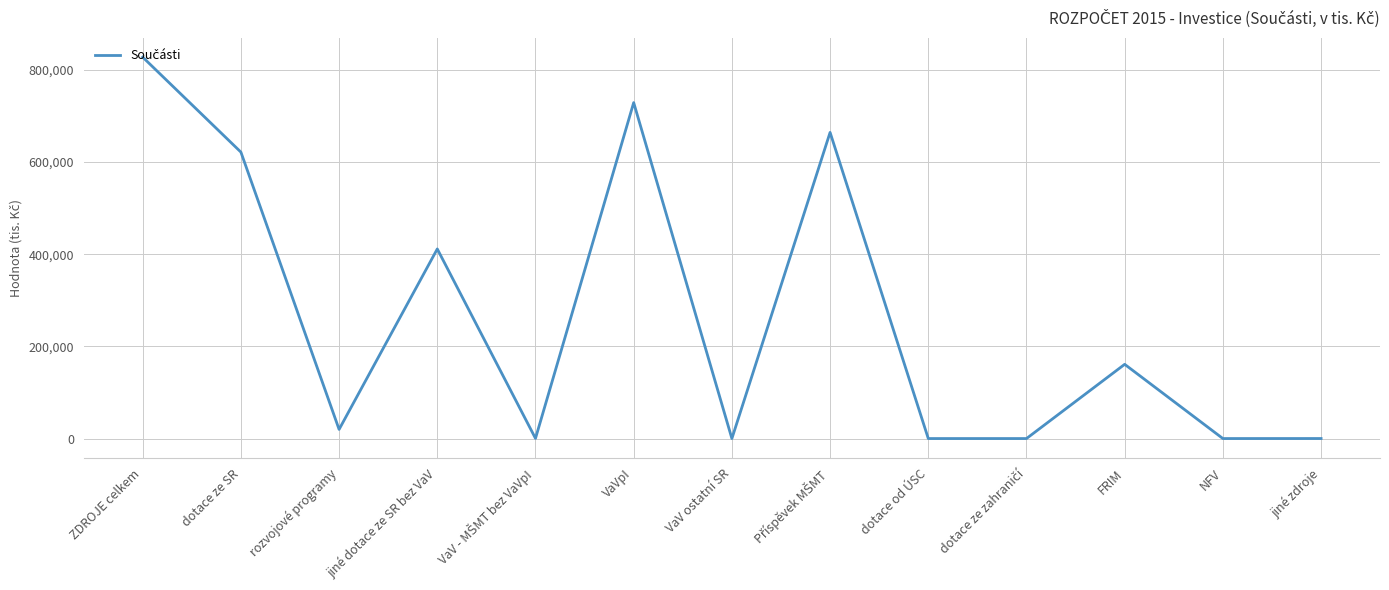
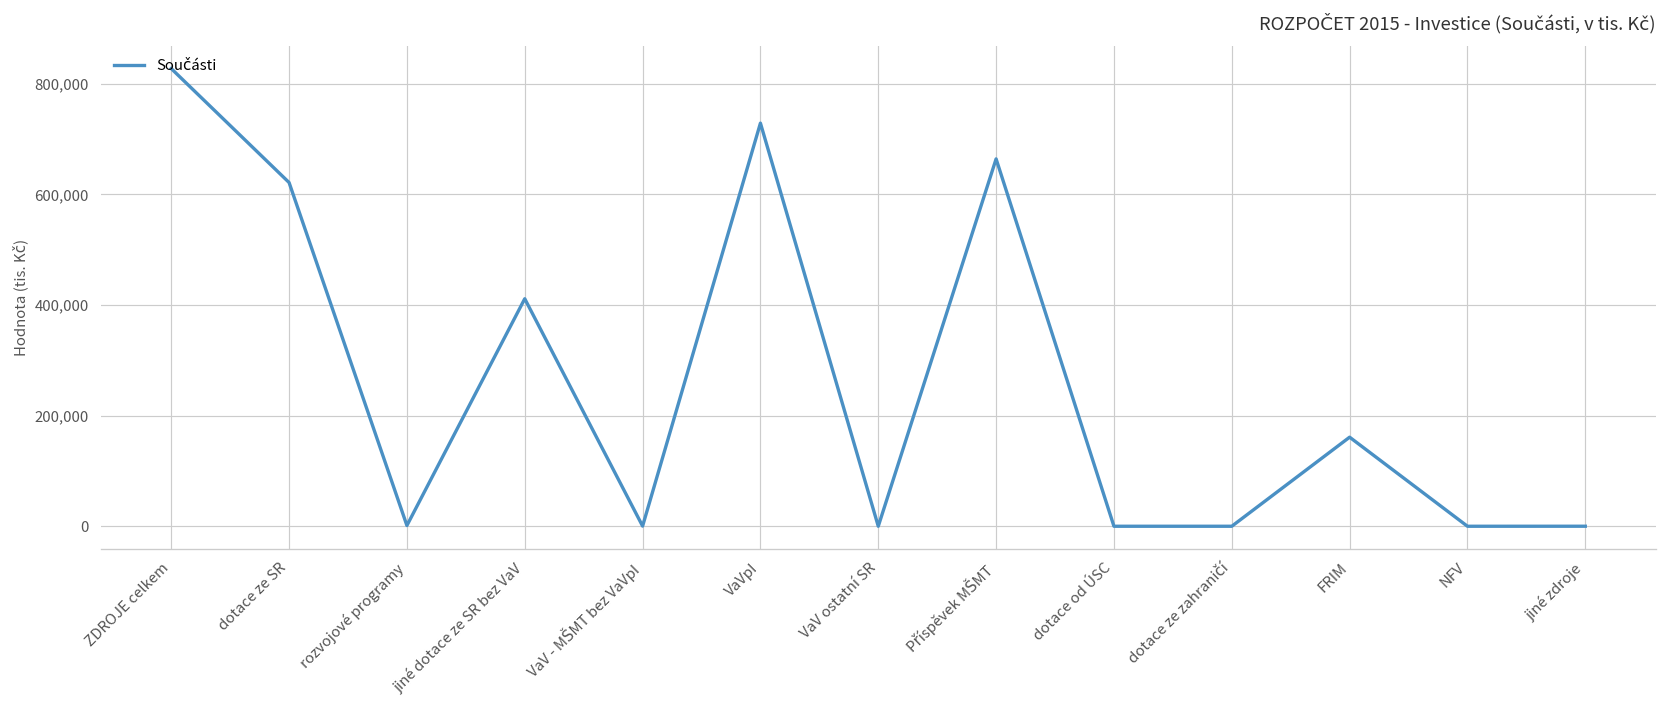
rozvojové programy: 20,000 -> 0
